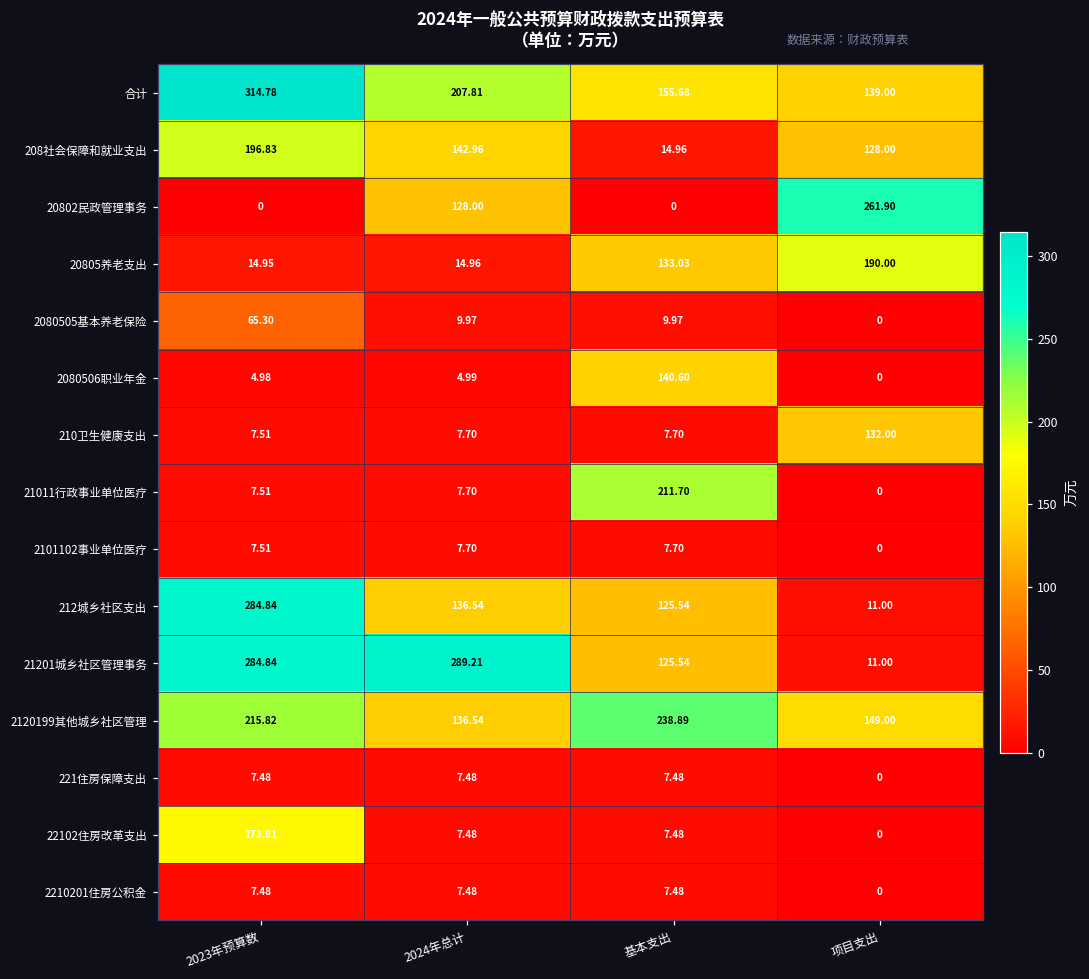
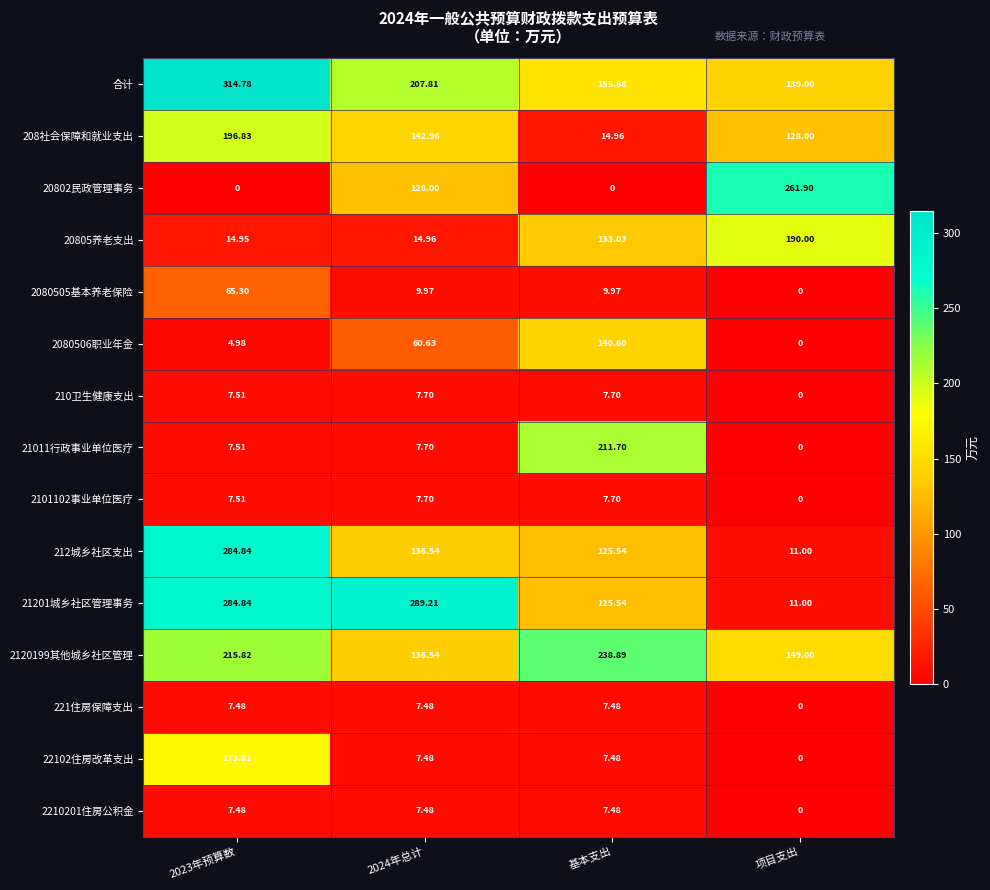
2080506职业年金, 2024年总计: 4.99 -> 60.63
210卫生健康支出, 项目支出: 132.00 -> 0
